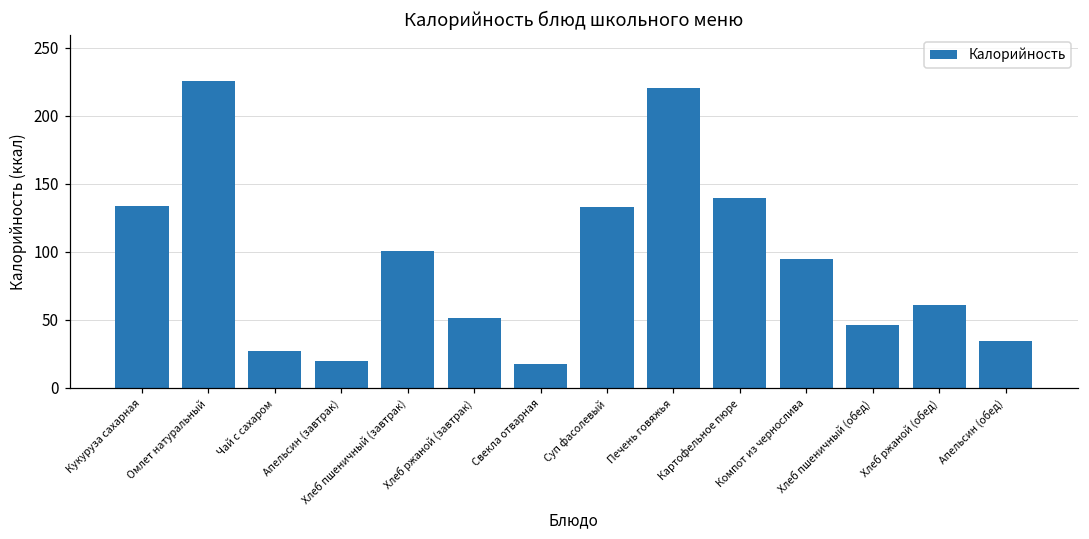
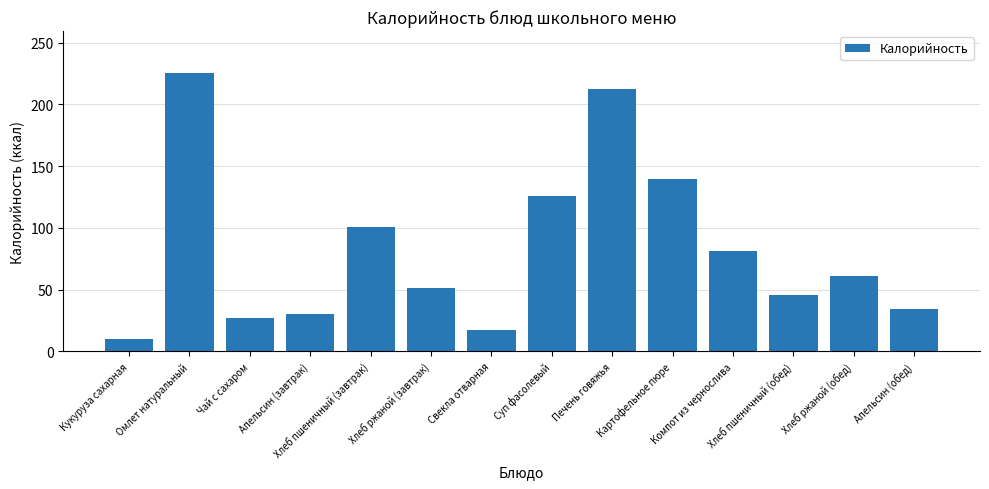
Кукуруза сахарная: 134 -> 10
Апельсин (завтрак): 20 -> 30
Суп фасолевый: 133 -> 126
Печень говяжья: 221 -> 213
Компот из чернослива: 94 -> 81
